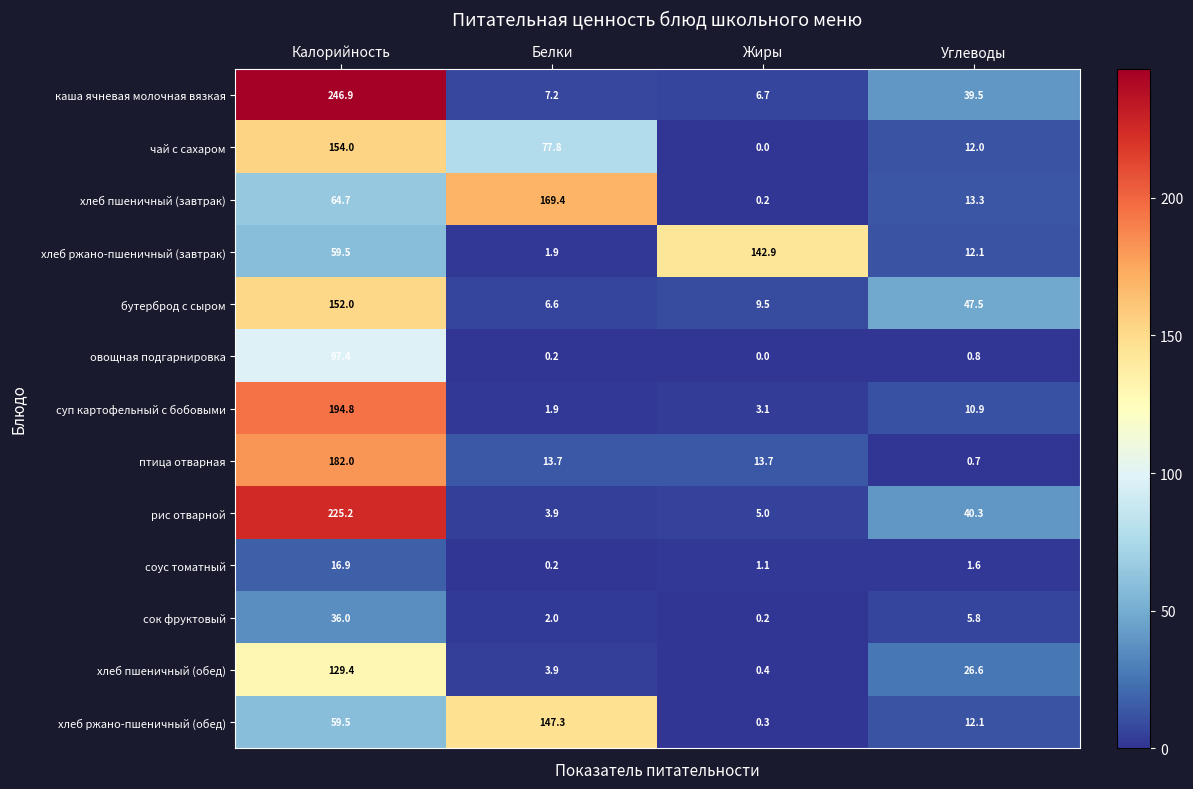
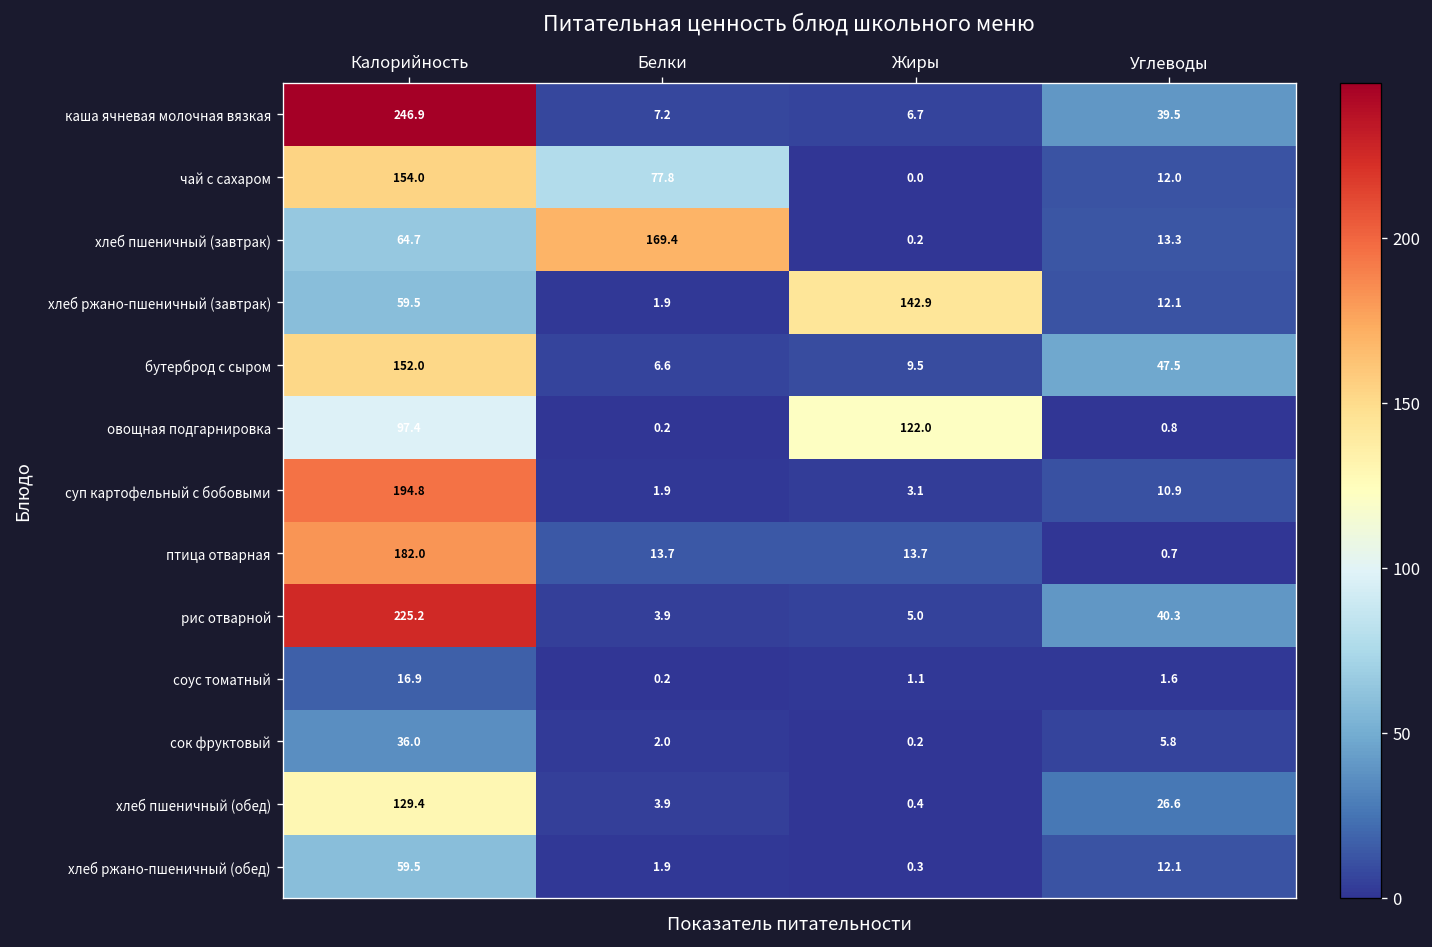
овощная подгарнировка, Жиры: 0.0 -> 122.0
хлеб ржано-пшеничный (обед), Белки: 147.3 -> 1.9
